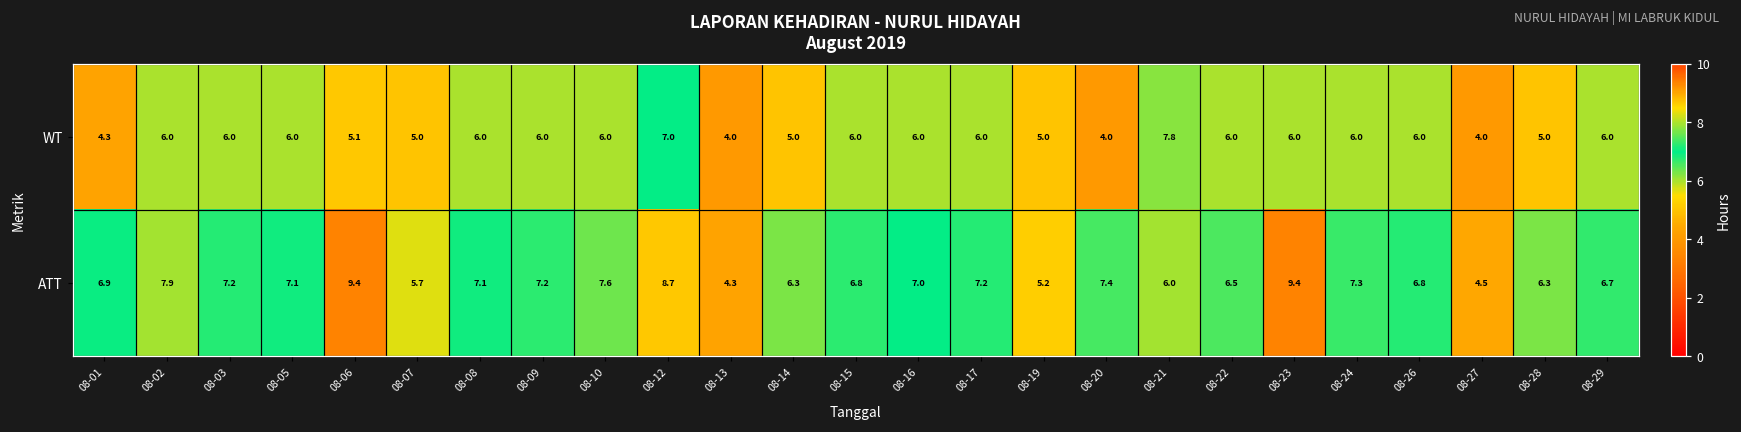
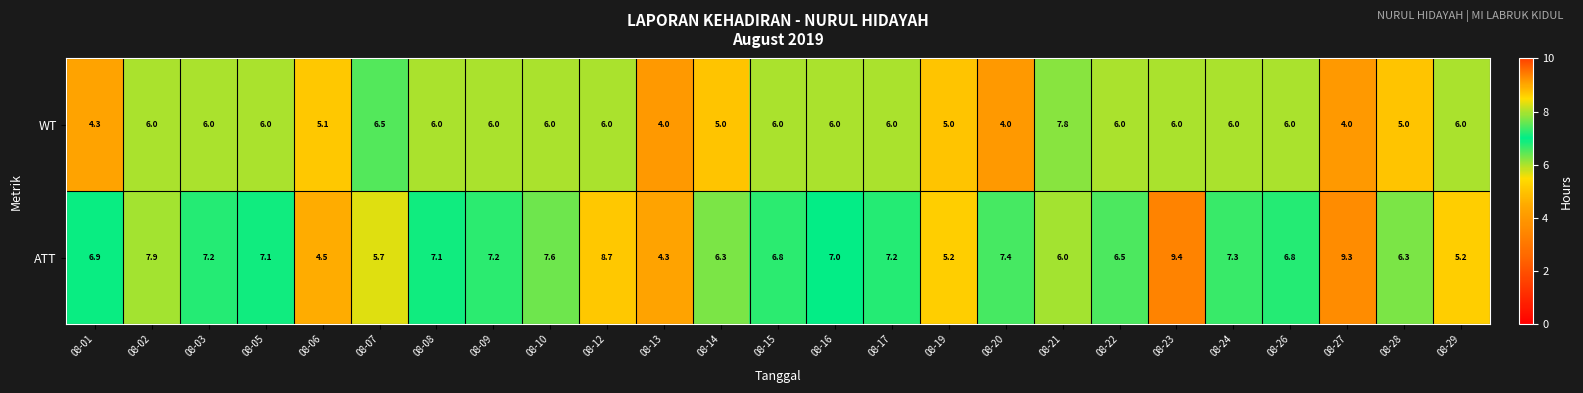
WT, 08-07: 5.0 -> 6.5
WT, 08-12: 7.0 -> 6.0
ATT, 08-06: 9.4 -> 4.5
ATT, 08-27: 4.5 -> 9.3
ATT, 08-29: 6.7 -> 5.2
